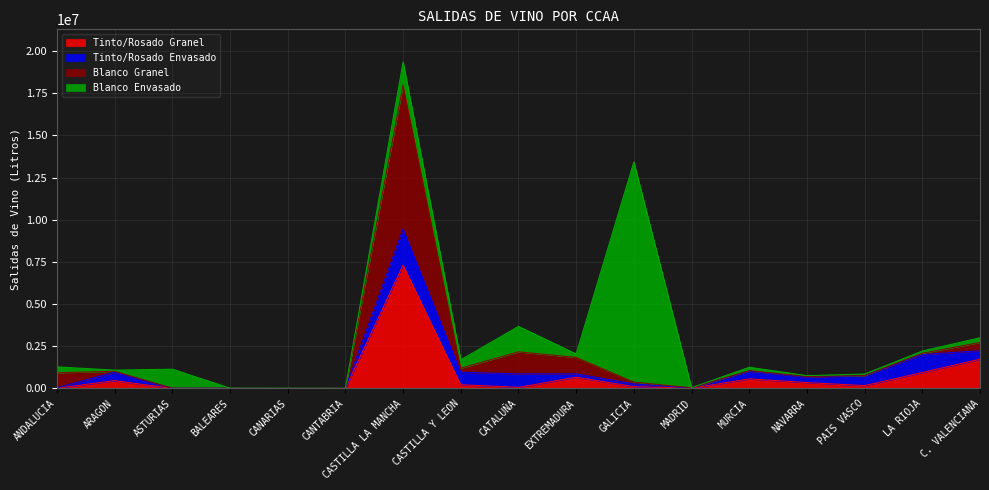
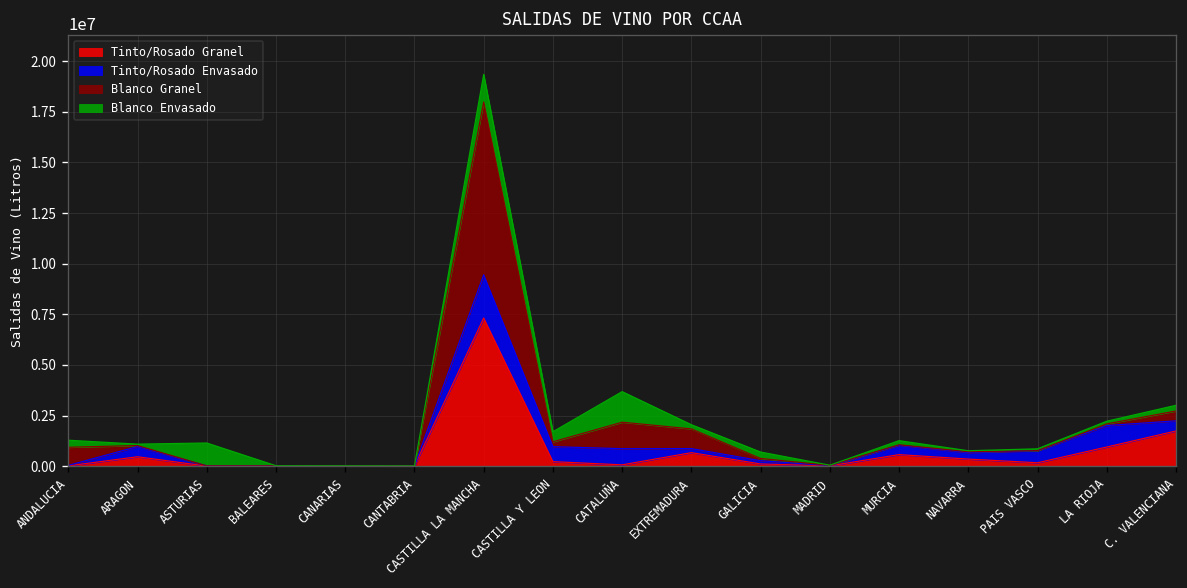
Blanco Envasado, GALICIA: 13000000 -> 300000
